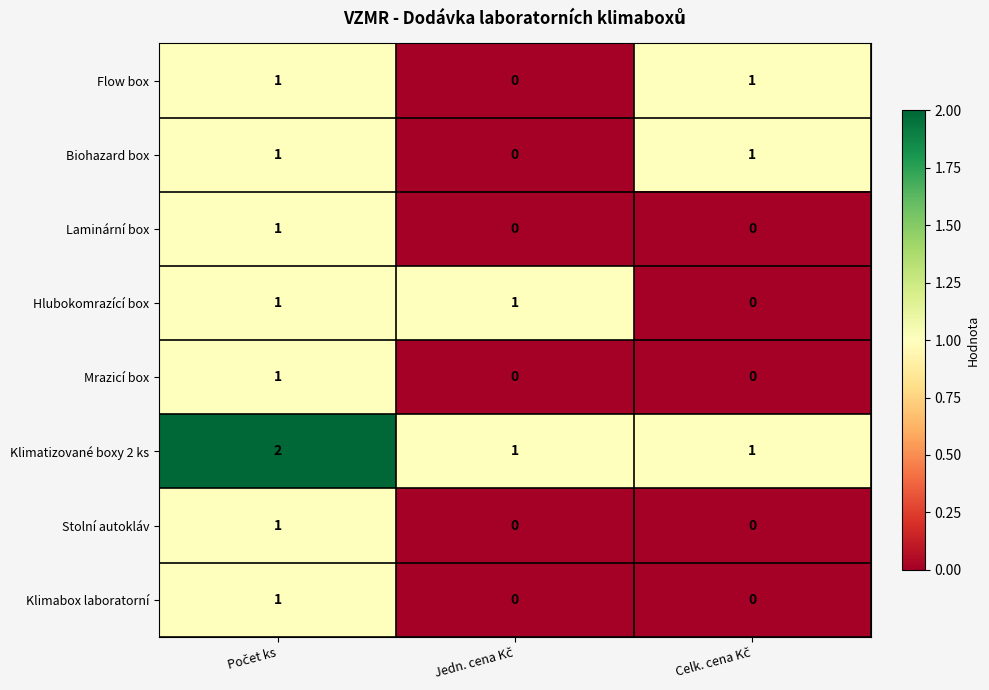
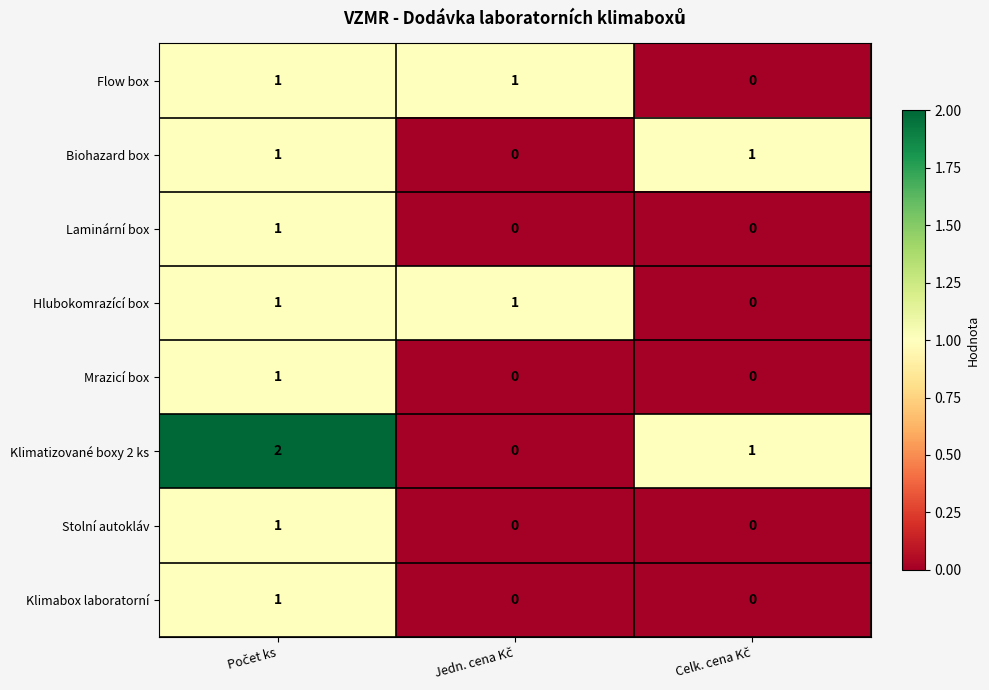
Flow box, Jedn. cena Kč: 0 -> 1
Flow box, Celk. cena Kč: 1 -> 0
Klimatizované boxy 2 ks, Jedn. cena Kč: 1 -> 0
